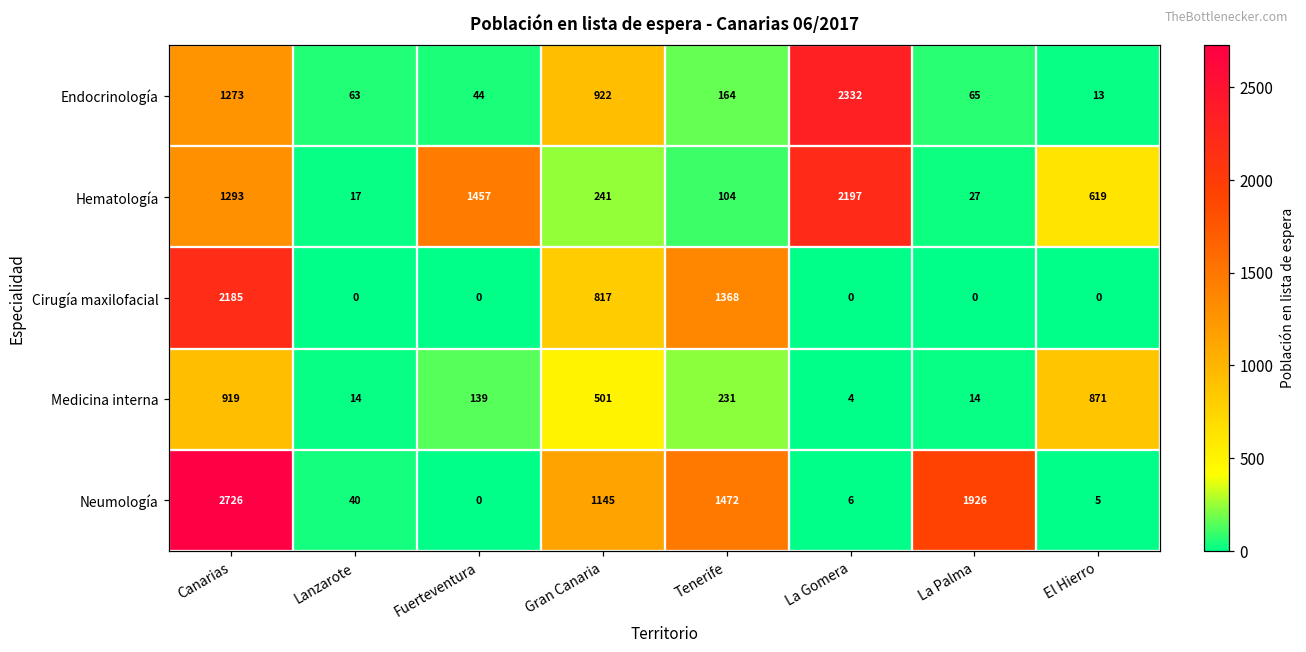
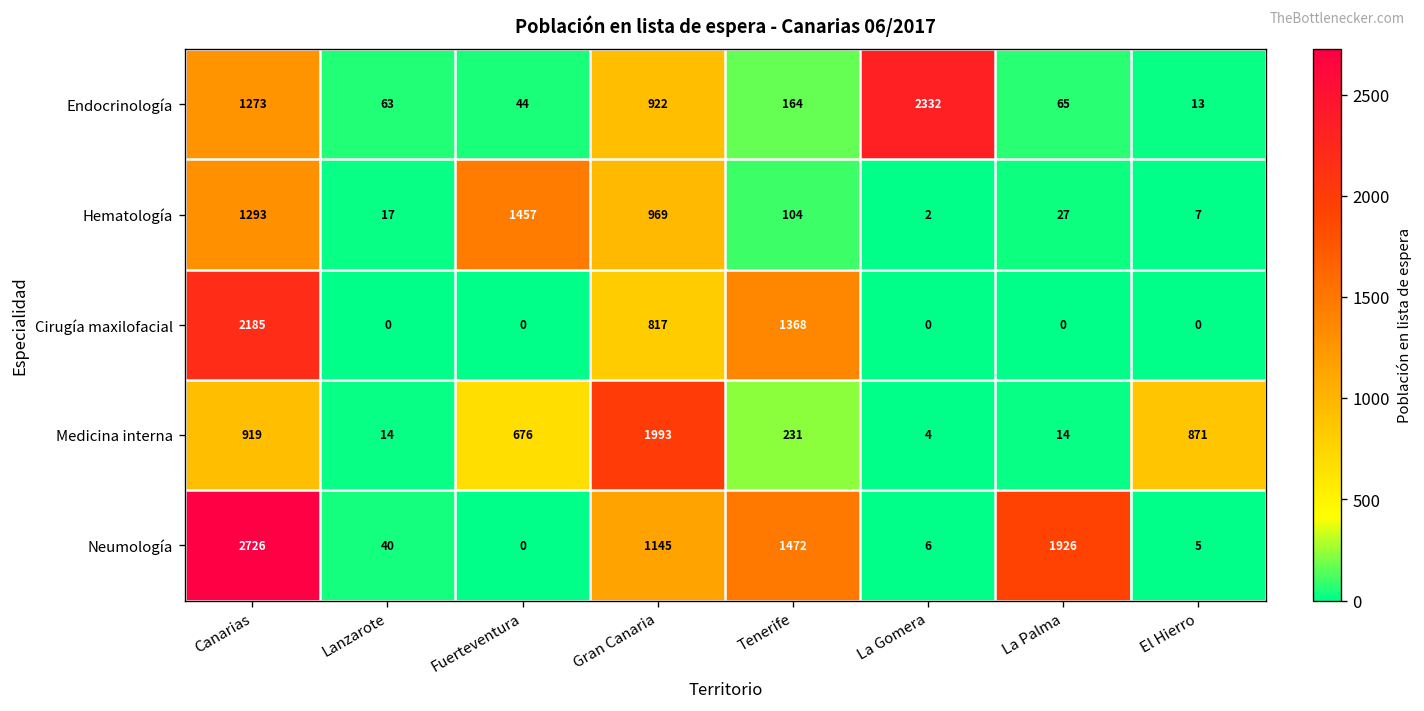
Hematología, Gran Canaria: 241 -> 969
Hematología, La Gomera: 2197 -> 2
Hematología, El Hierro: 619 -> 7
Medicina interna, Fuerteventura: 139 -> 676
Medicina interna, Gran Canaria: 501 -> 1993
